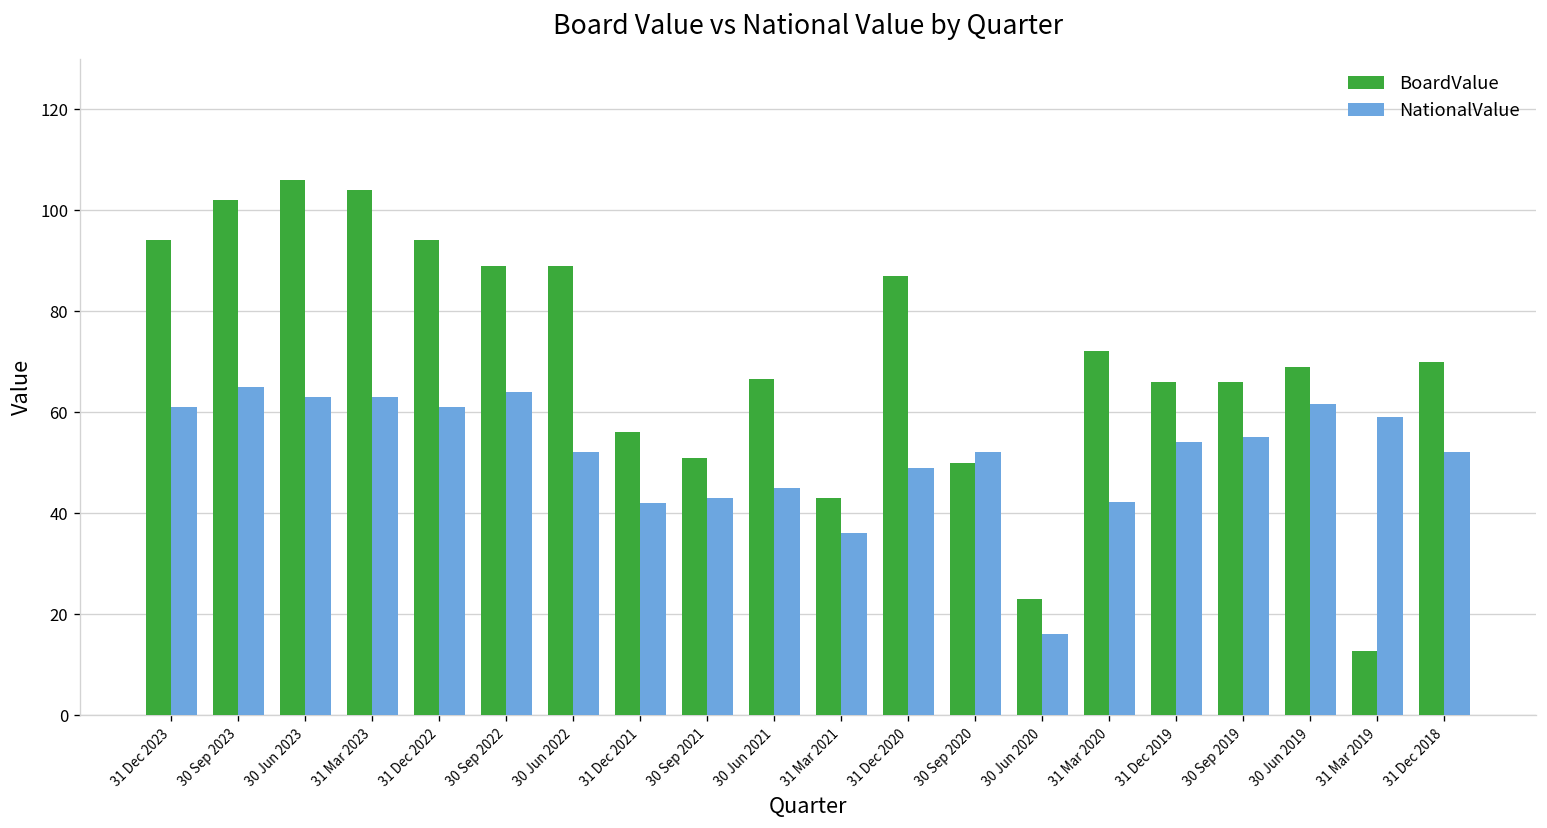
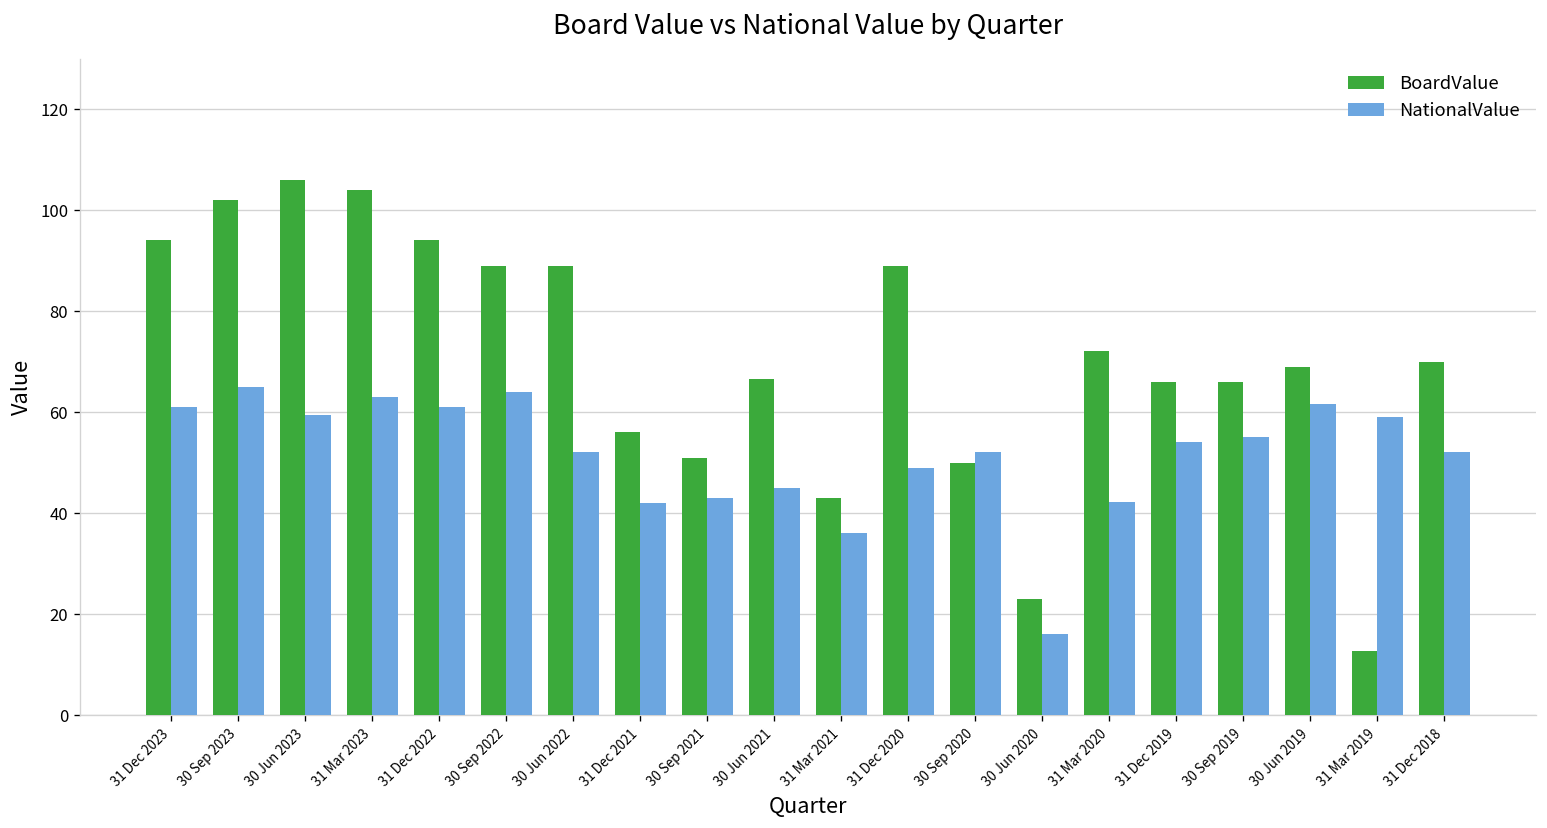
NationalValue, 30 Jun 2023: 63 -> 59
BoardValue, 31 Dec 2020: 87 -> 89
